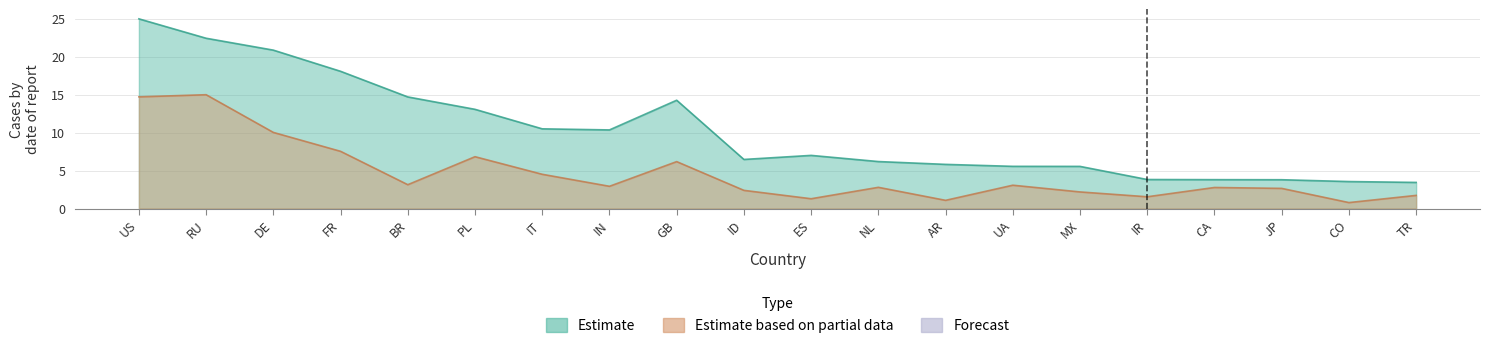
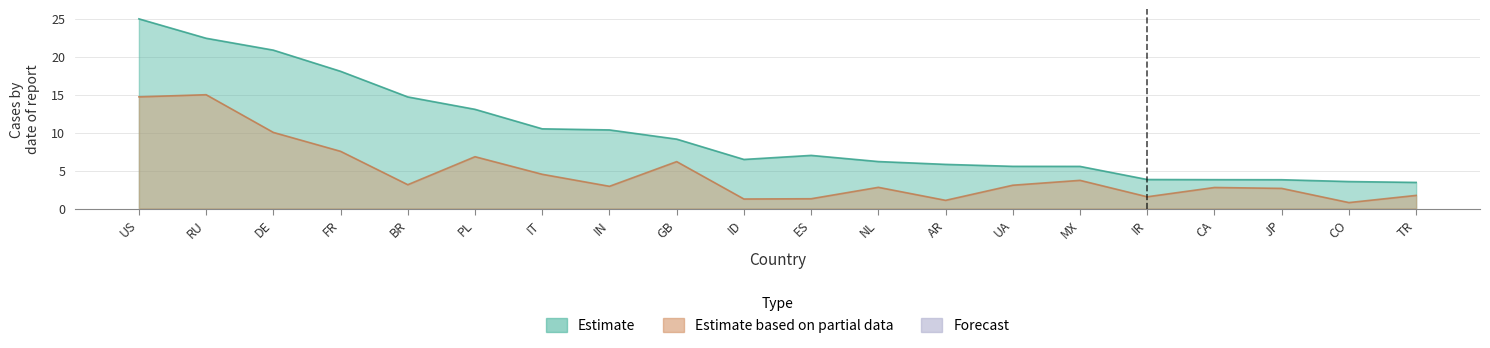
Estimate, GB: 14 -> 9
Estimate based on partial data, ID: 2 -> 1
Estimate based on partial data, MX: 2 -> 4
